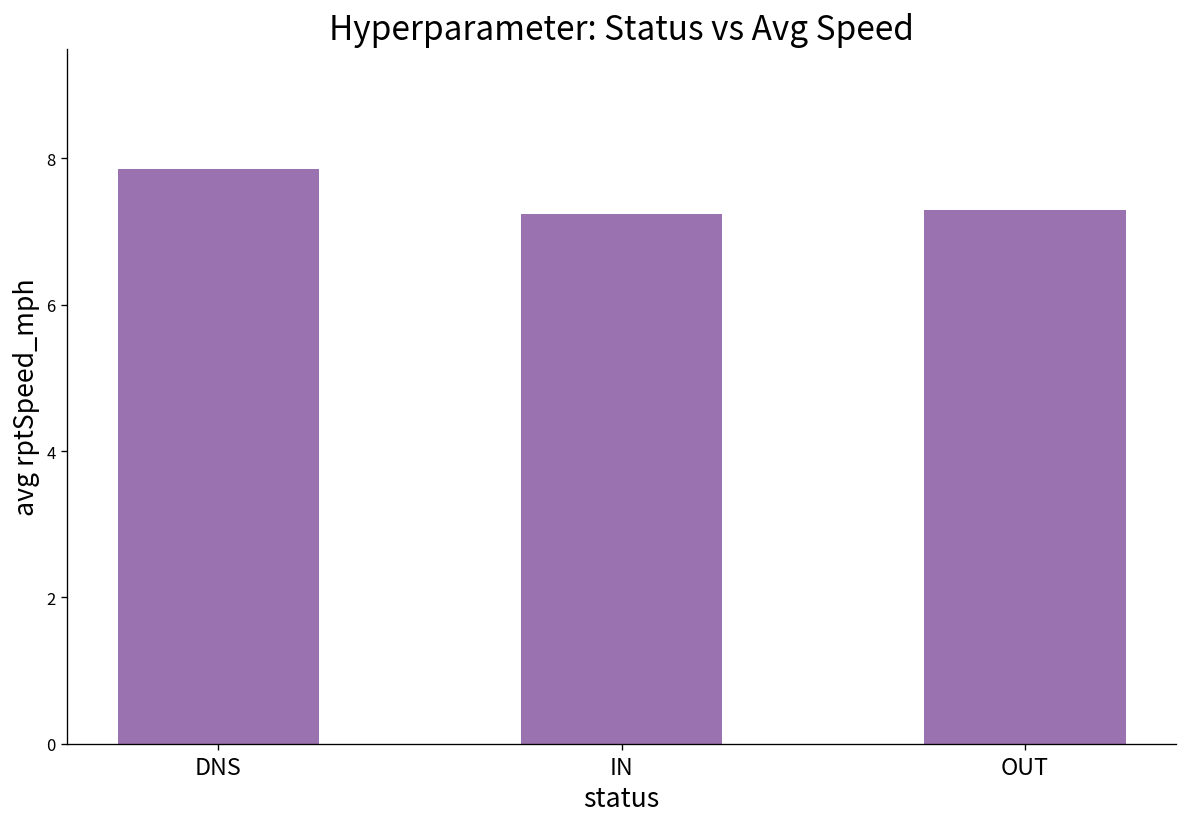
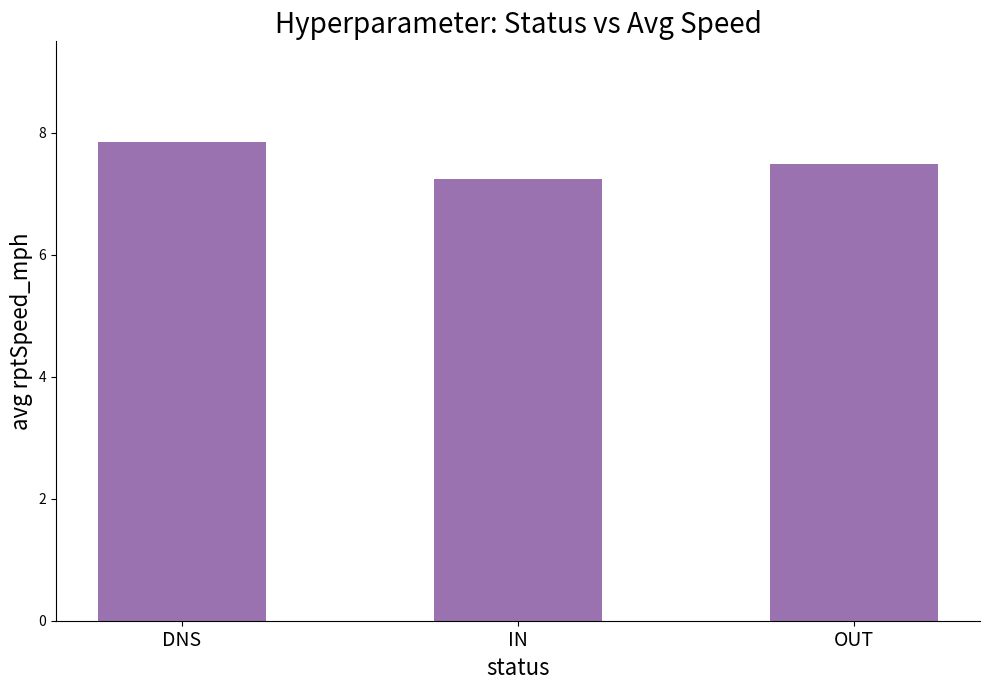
OUT: 7.3 -> 7.5
